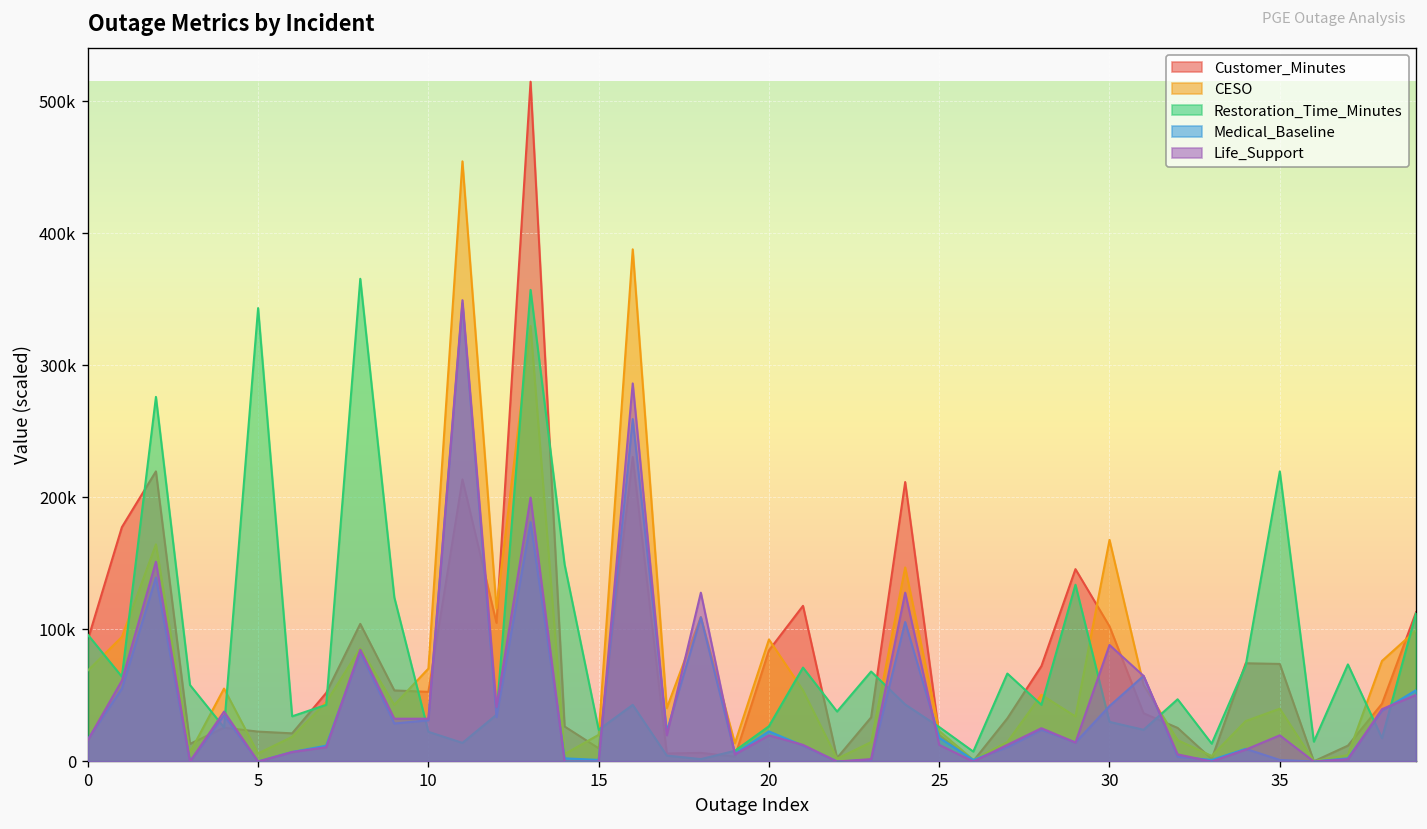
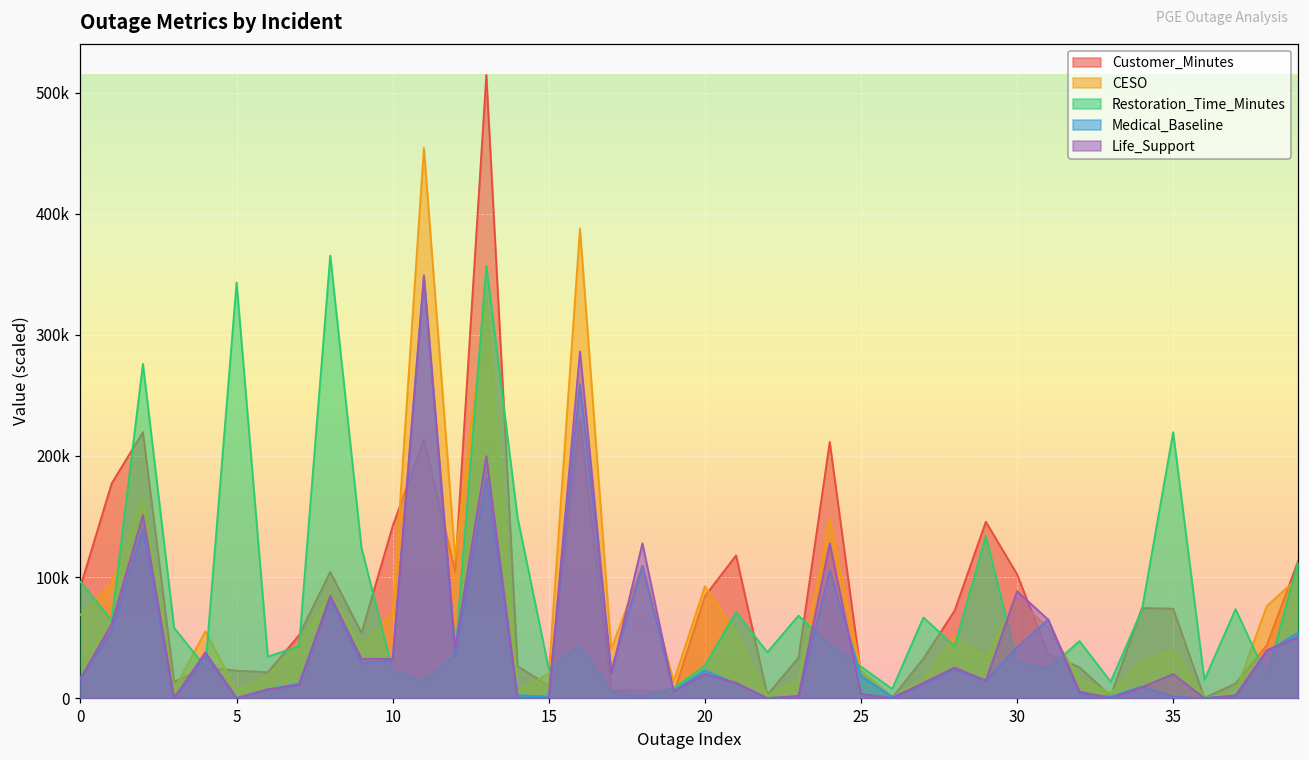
Customer_Minutes, 10: 53000 -> 142000
Life_Support, 25: 13000 -> 4000
CESO, 30: 168000 -> 81000
